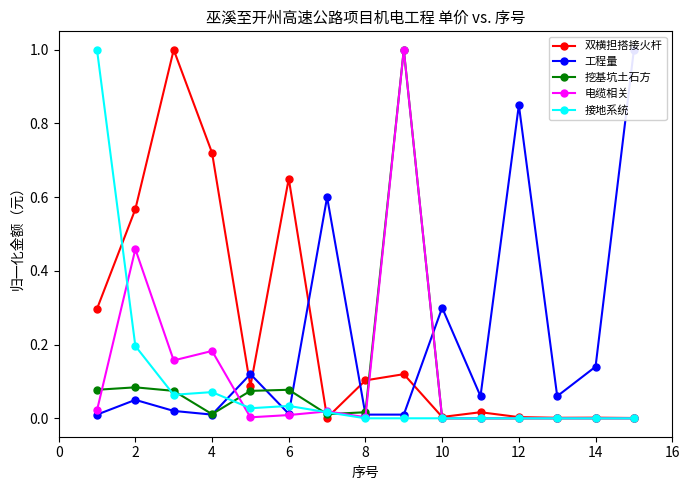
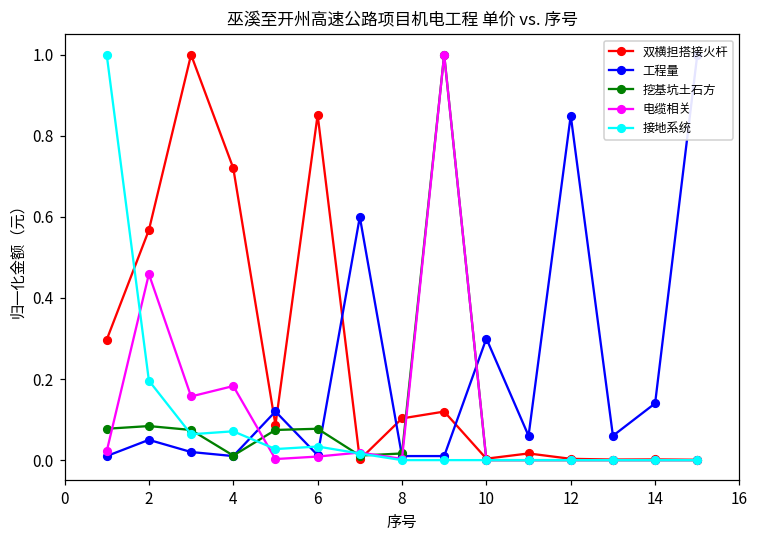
双横担搭接火杆, 6: 0.65 -> 0.85
